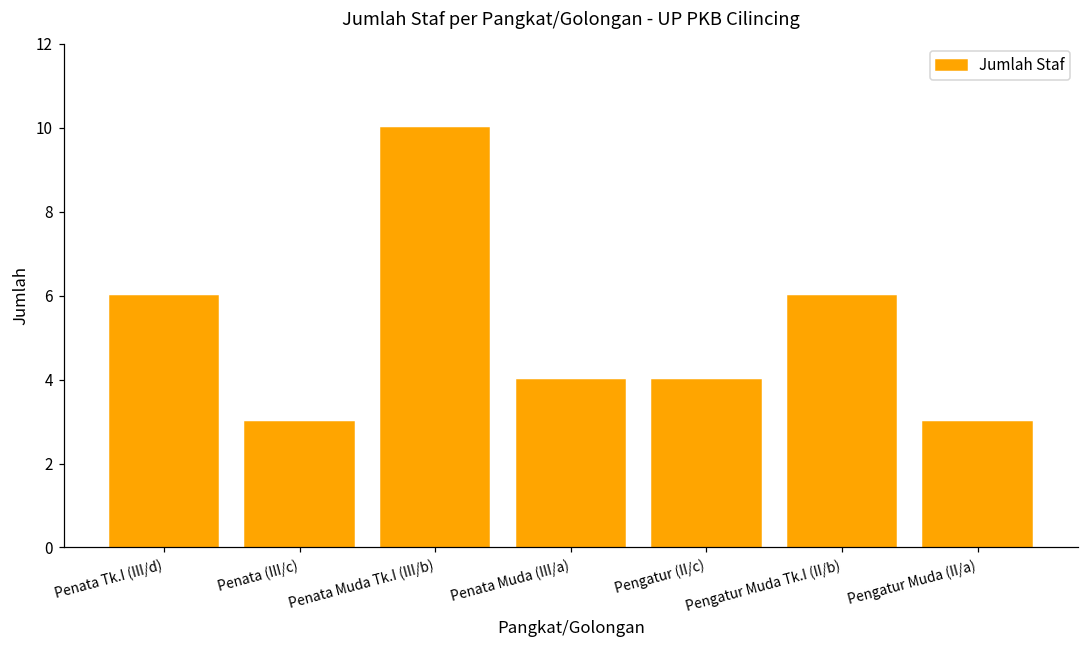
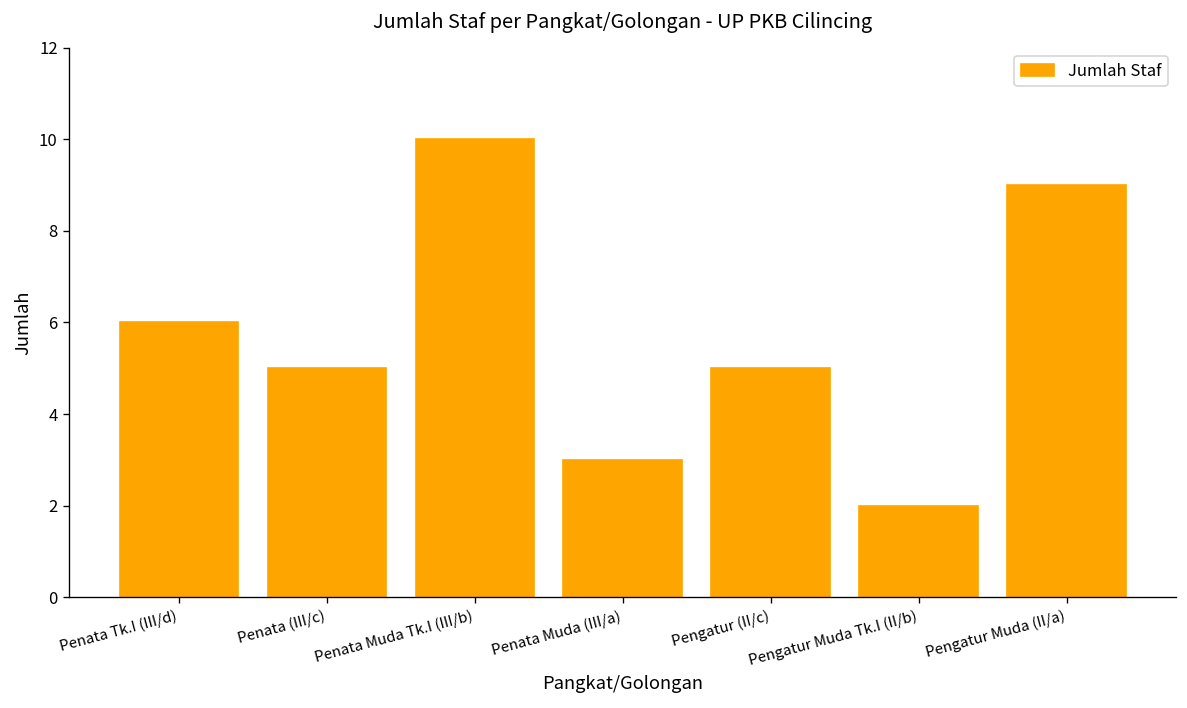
Penata (III/c): 3 -> 5
Penata Muda (III/a): 4 -> 3
Pengatur (II/c): 4 -> 5
Pengatur Muda Tk.I (II/b): 6 -> 2
Pengatur Muda (II/a): 3 -> 9
